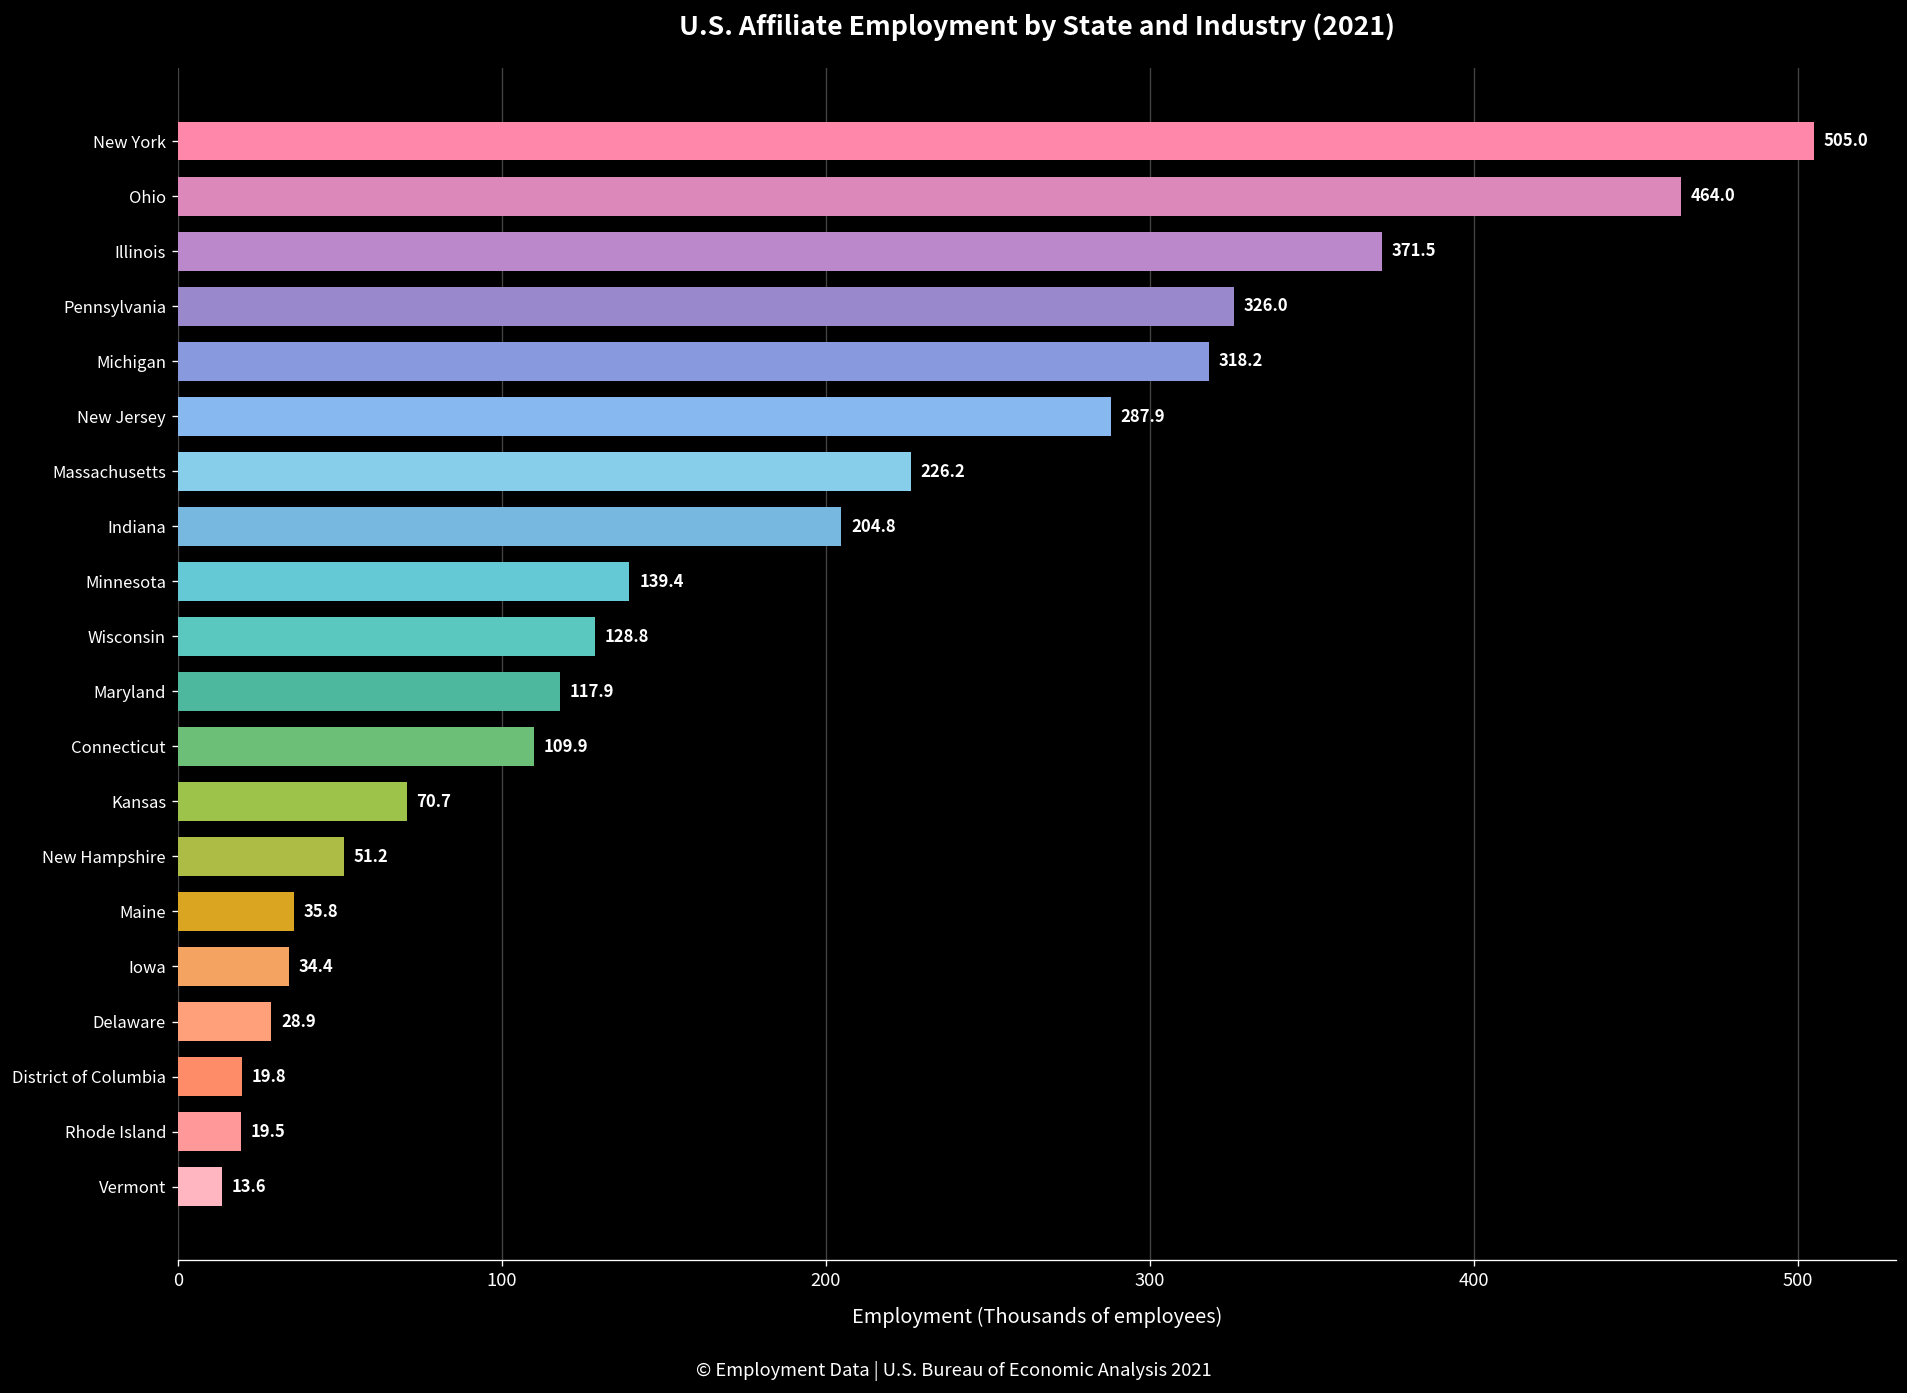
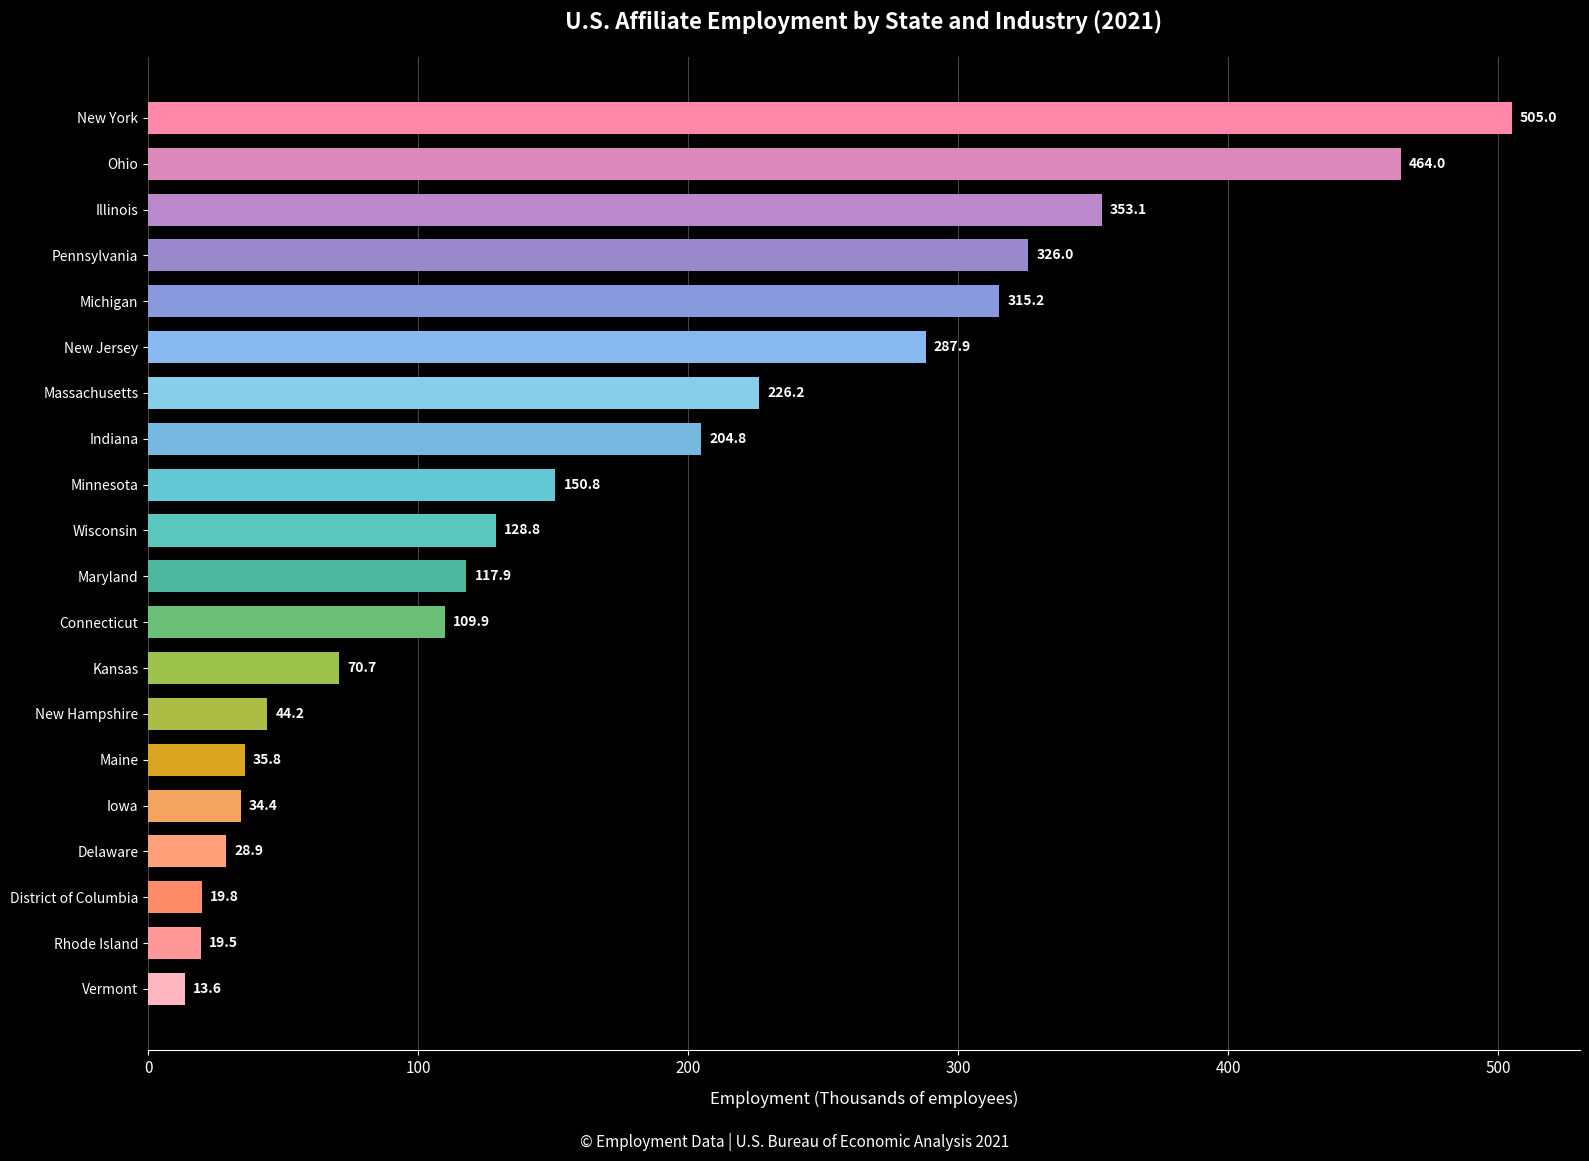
Illinois: 371.5 -> 353.1
Michigan: 318.2 -> 315.2
Minnesota: 139.4 -> 150.8
New Hampshire: 51.2 -> 44.2
